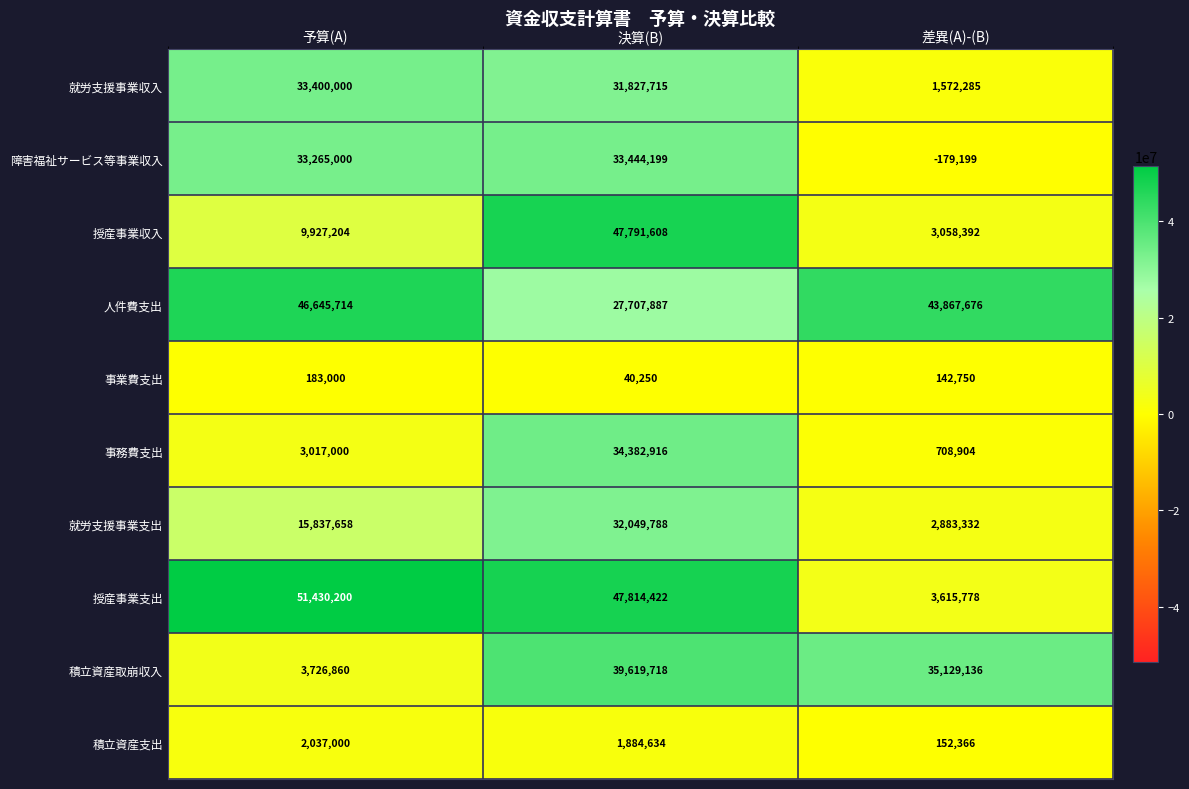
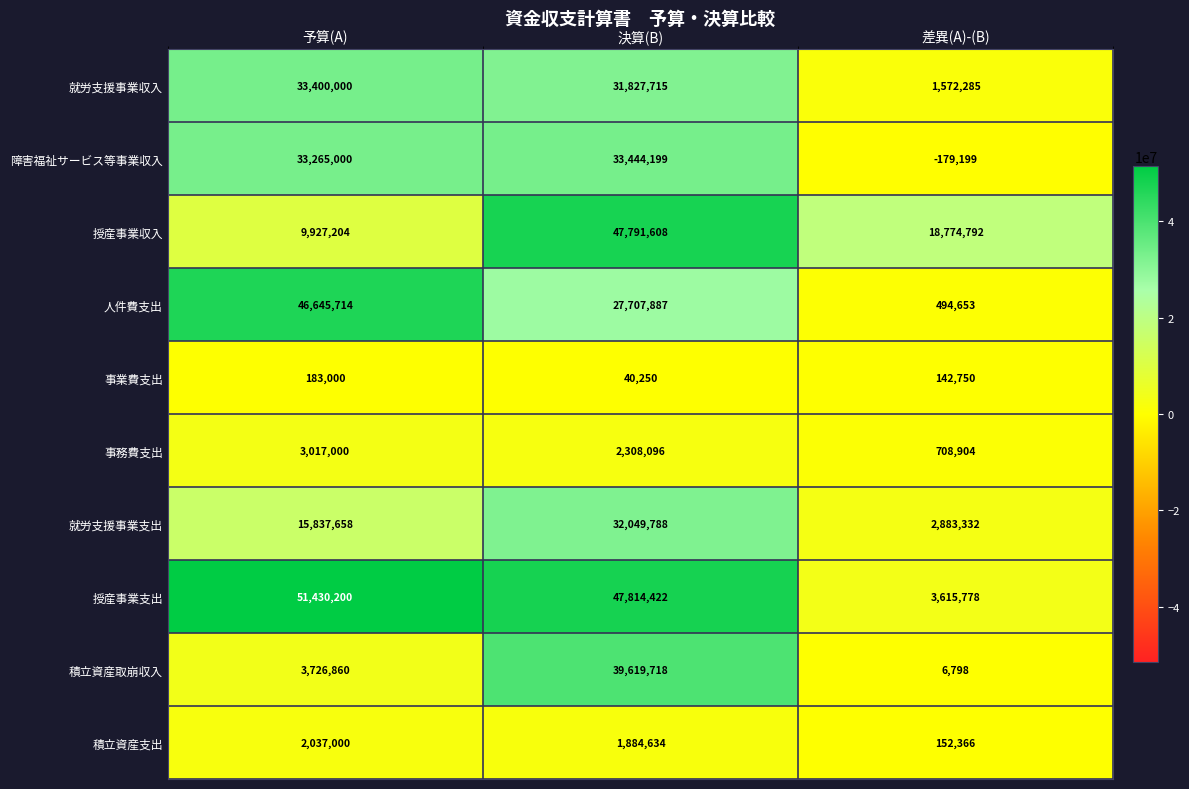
授産事業収入, 差異(A)-(B): 3,058,392 -> 18,774,792
人件費支出, 差異(A)-(B): 43,867,676 -> 494,653
事務費支出, 決算(B): 34,382,916 -> 2,308,096
積立資産取崩収入, 差異(A)-(B): 35,129,136 -> 6,798
